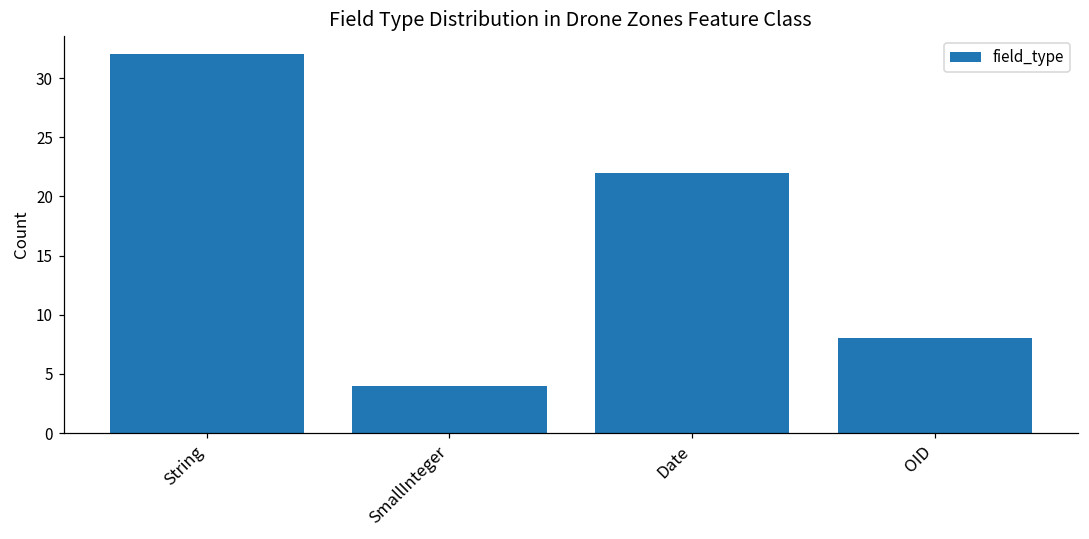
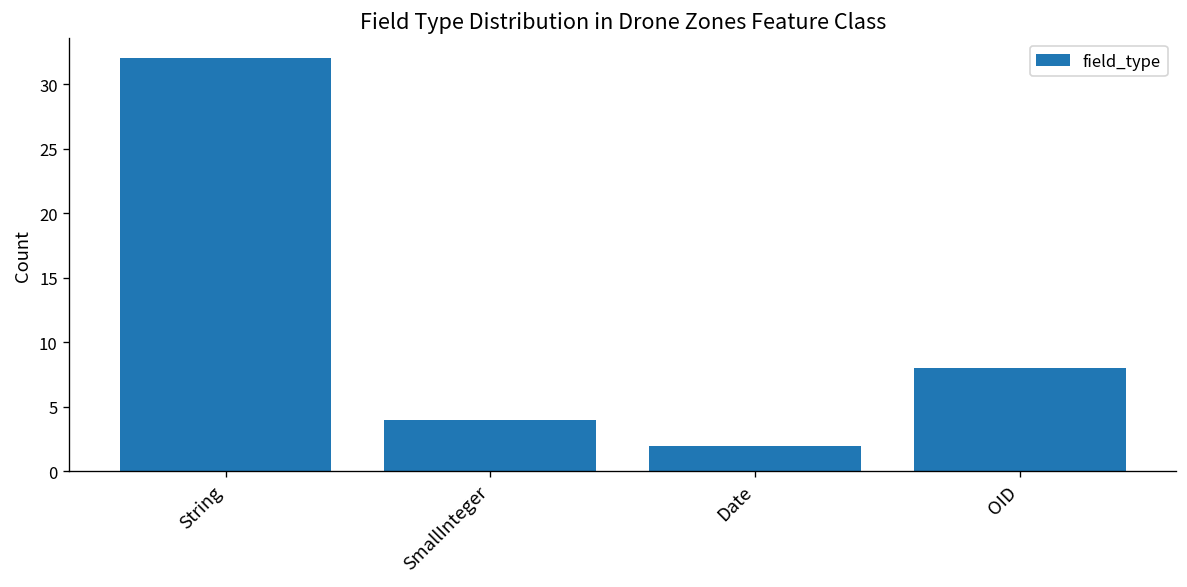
Date: 22 -> 2
